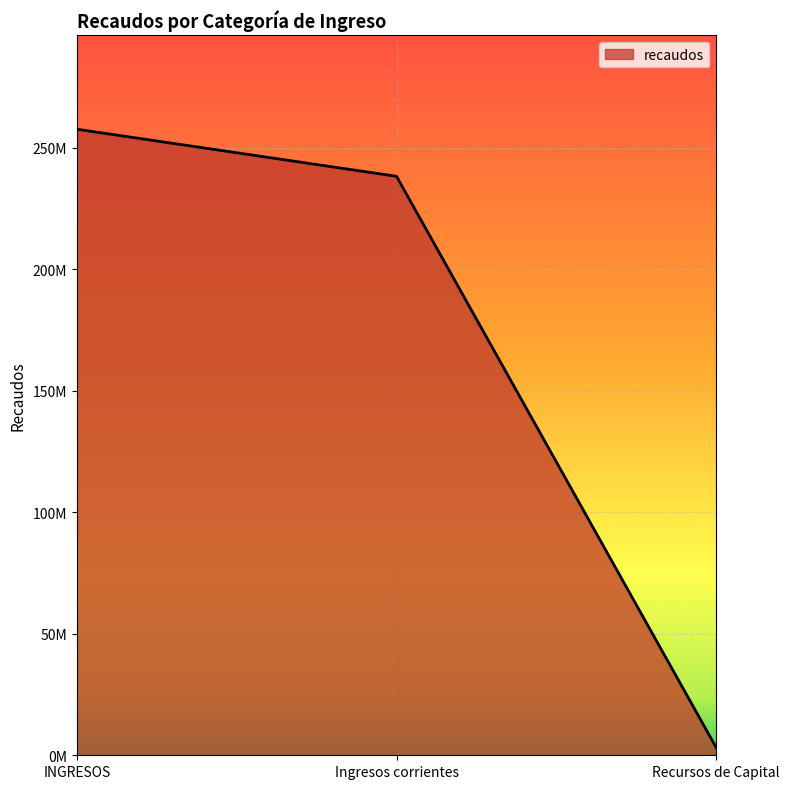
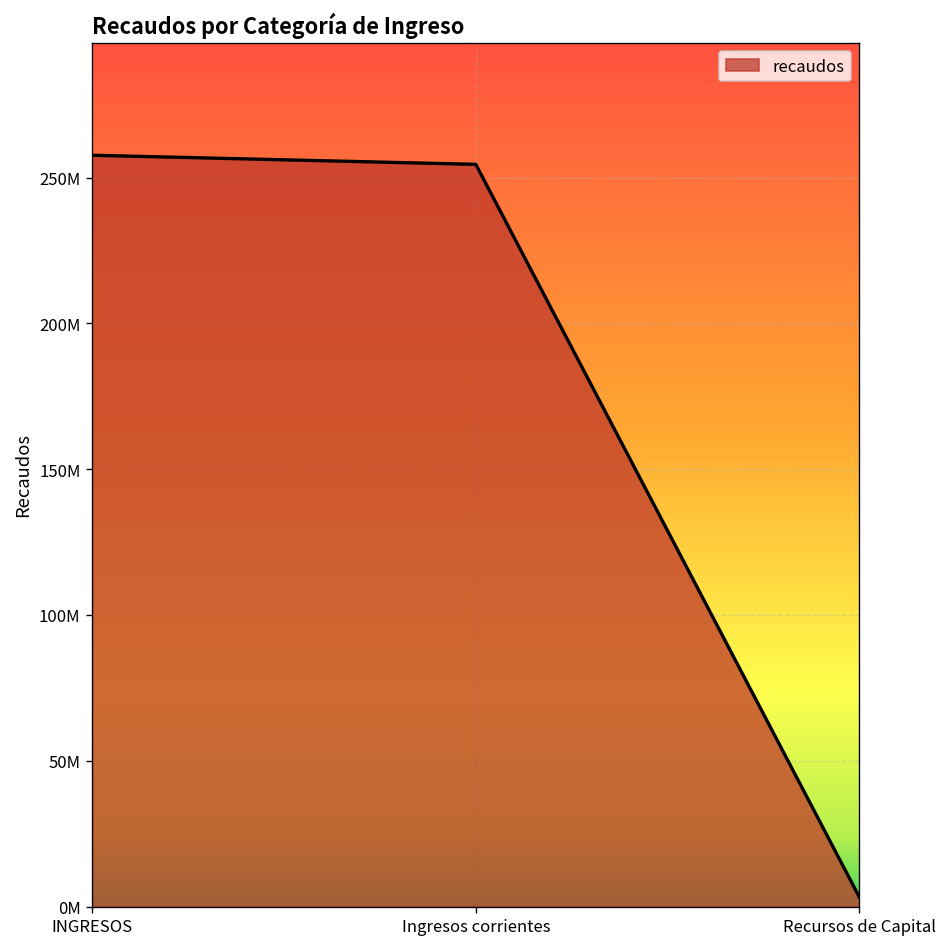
Ingresos corrientes: 238000000 -> 255000000
